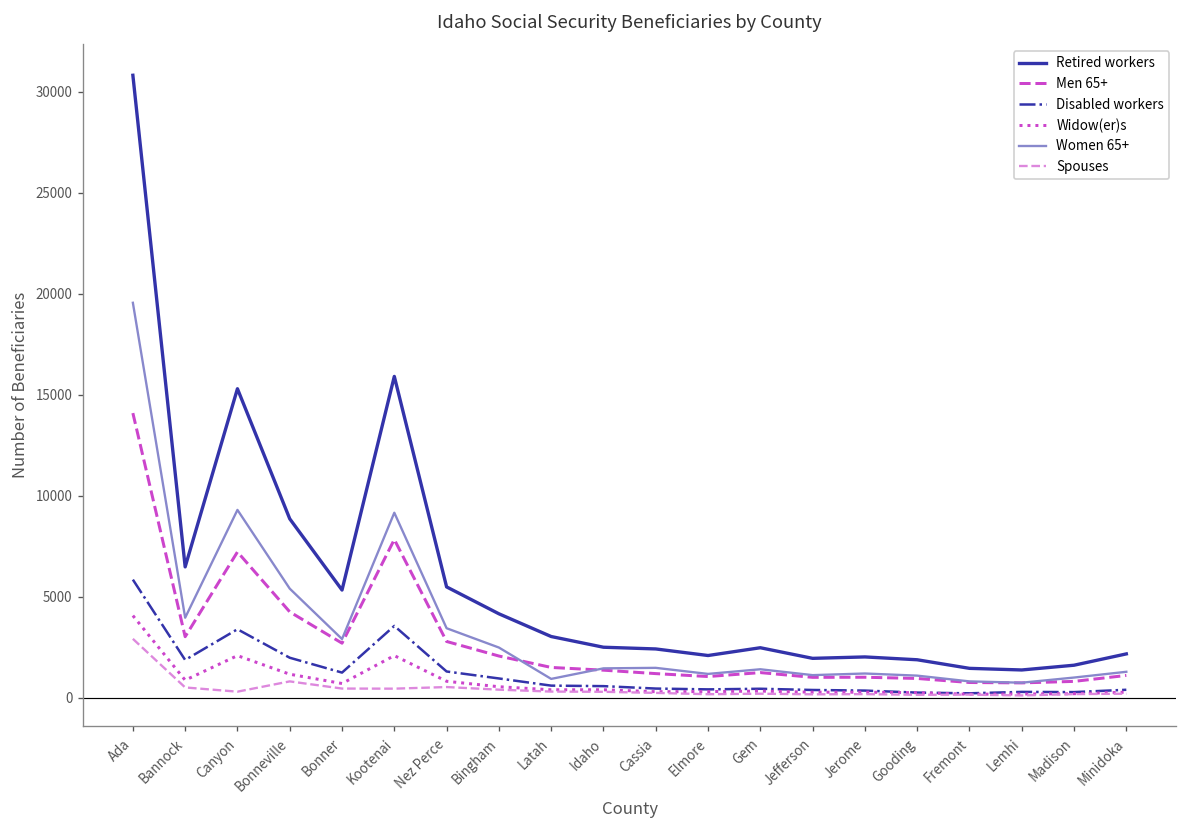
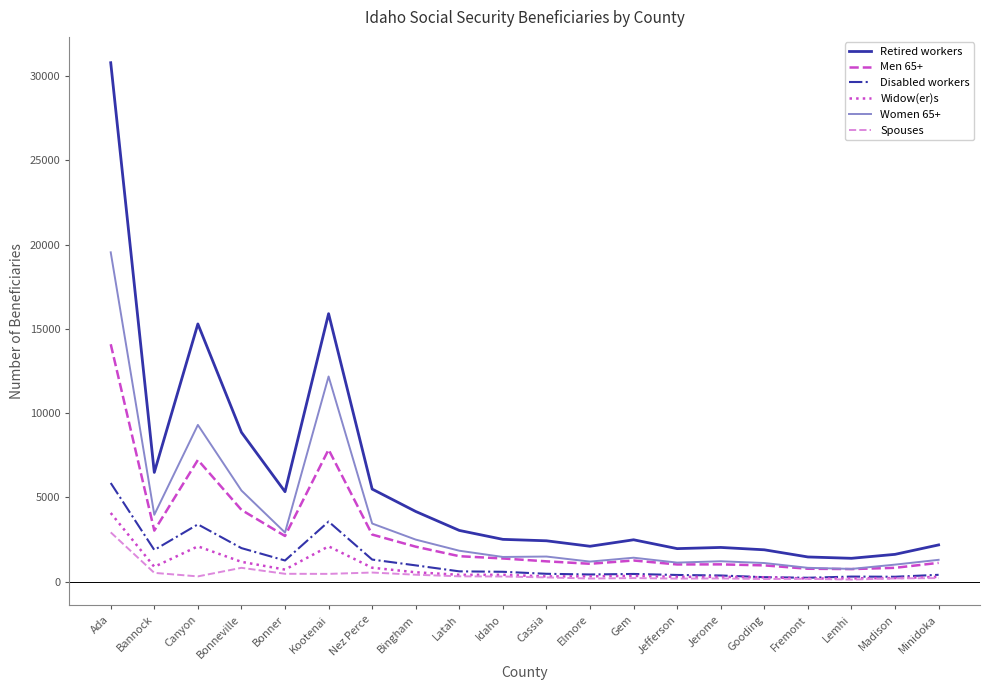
Women 65+, Kootenai: 9200 -> 12200
Women 65+, Latah: 900 -> 1800
